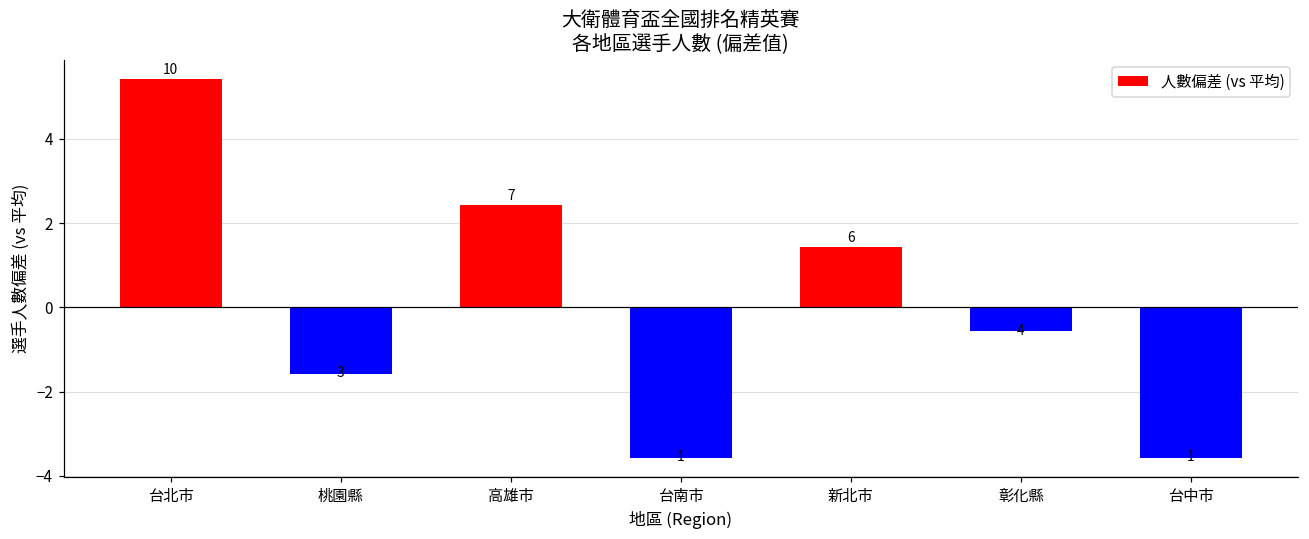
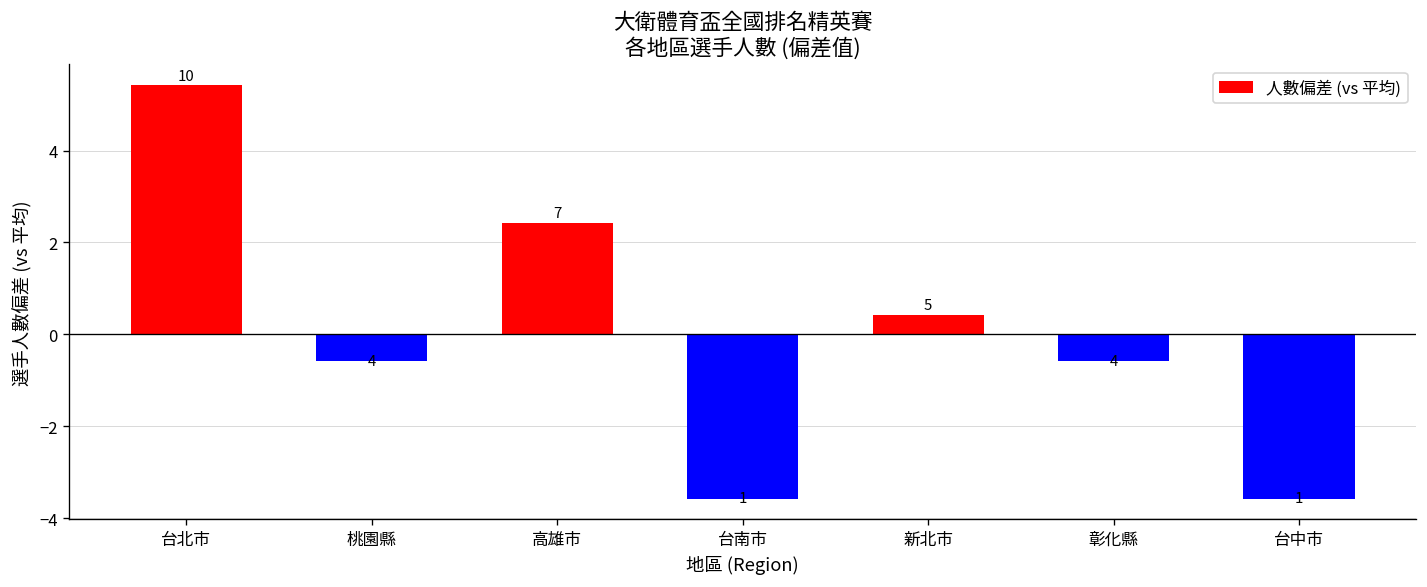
桃園縣: 3 -> 4
新北市: 6 -> 5
